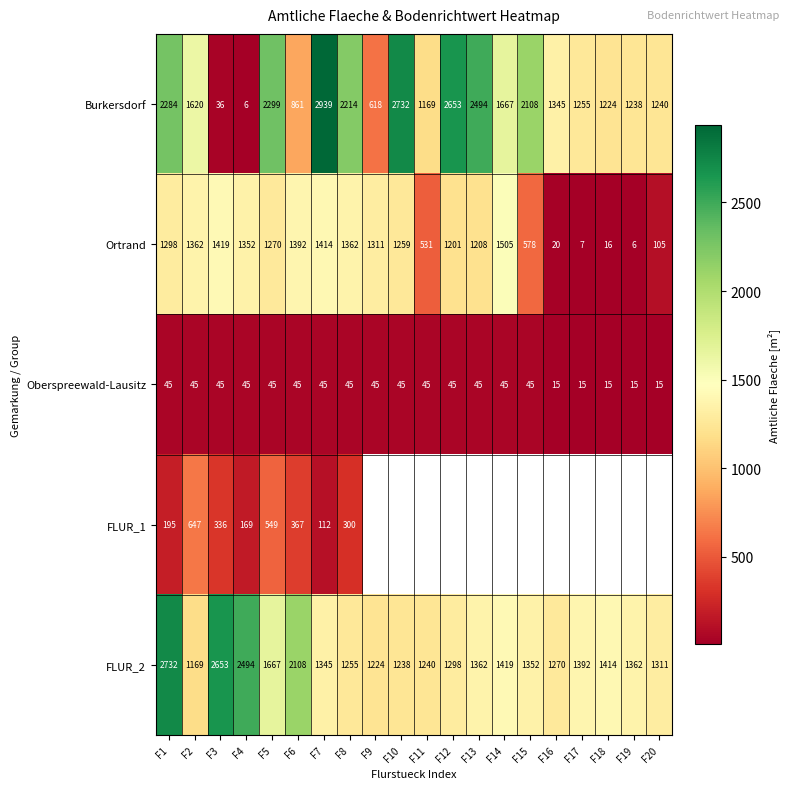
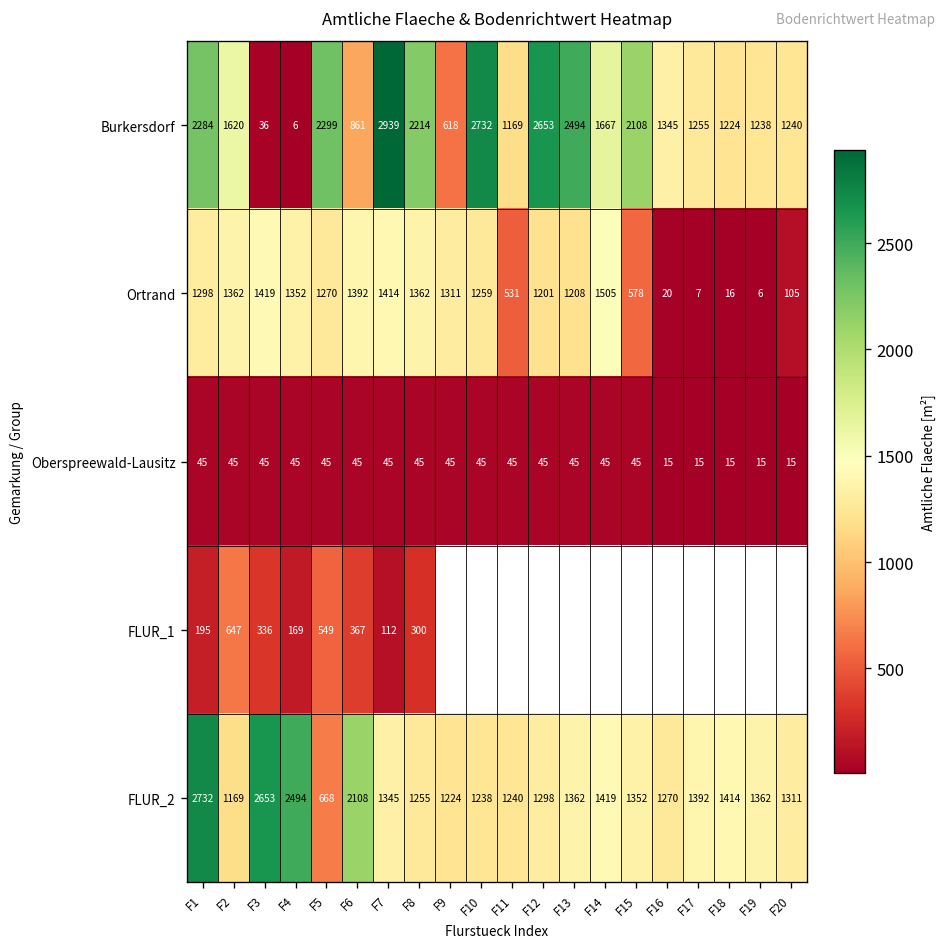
FLUR_2, F5: 1667 -> 668
